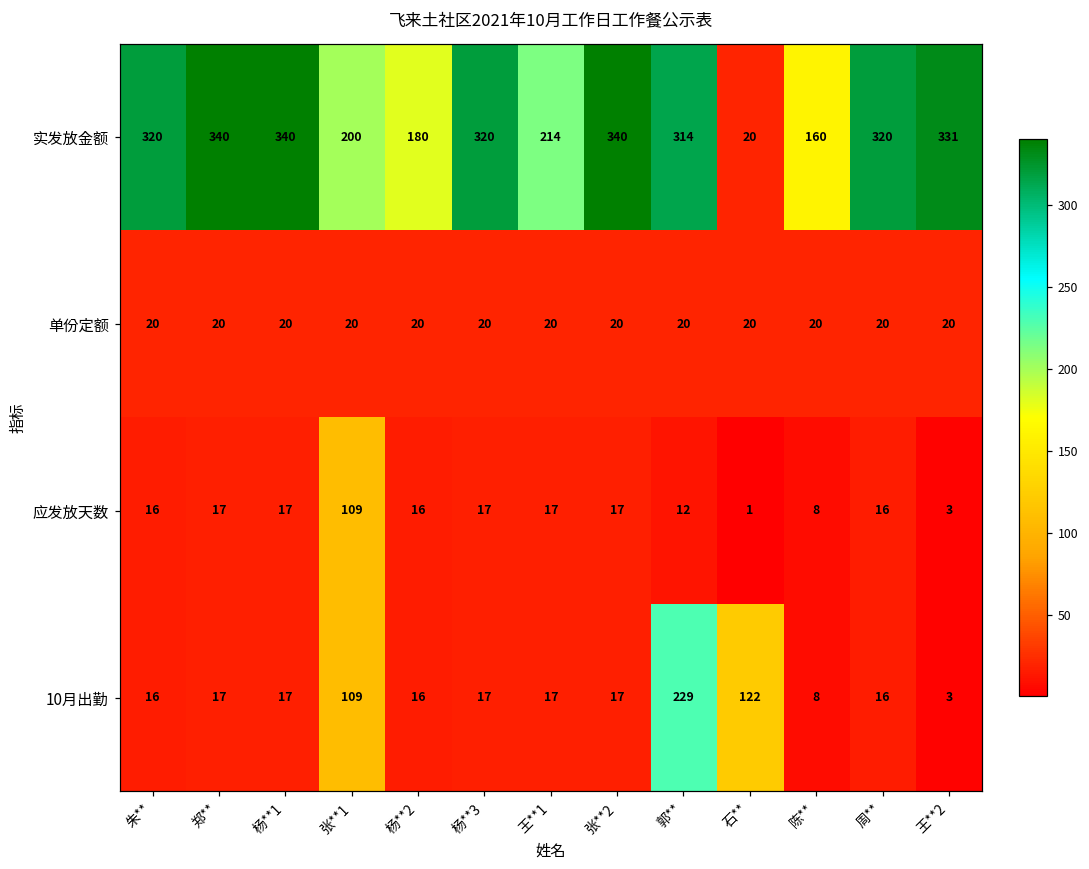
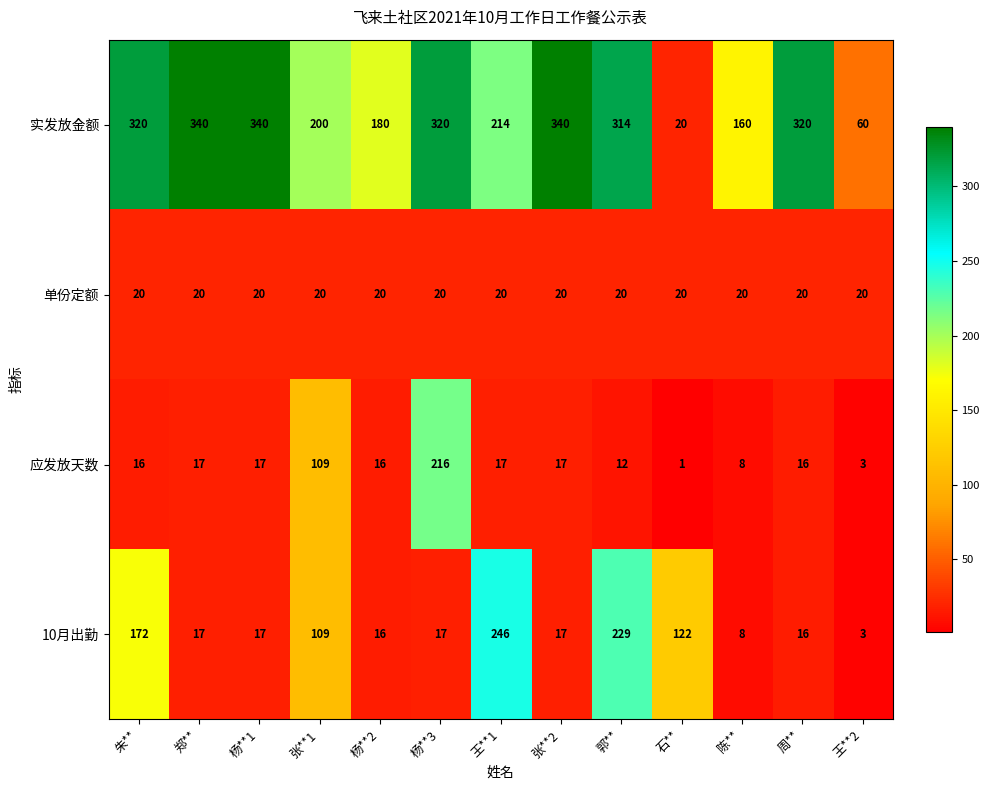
实发放金额, 王**2: 331 -> 60
应发放天数, 杨**3: 17 -> 216
10月出勤, 朱**: 16 -> 172
10月出勤, 王**1: 17 -> 246
